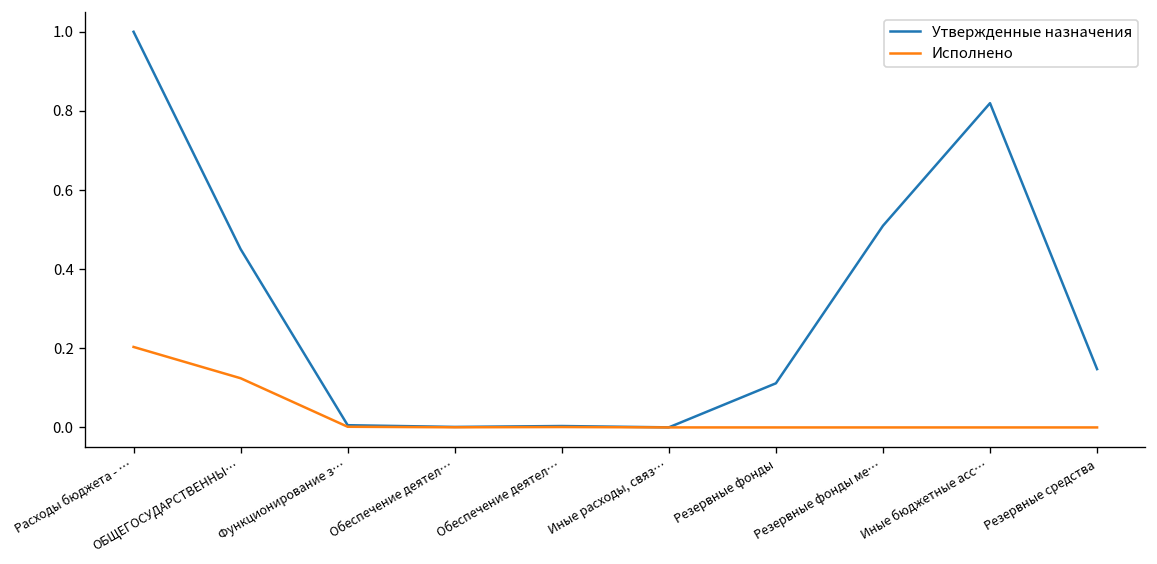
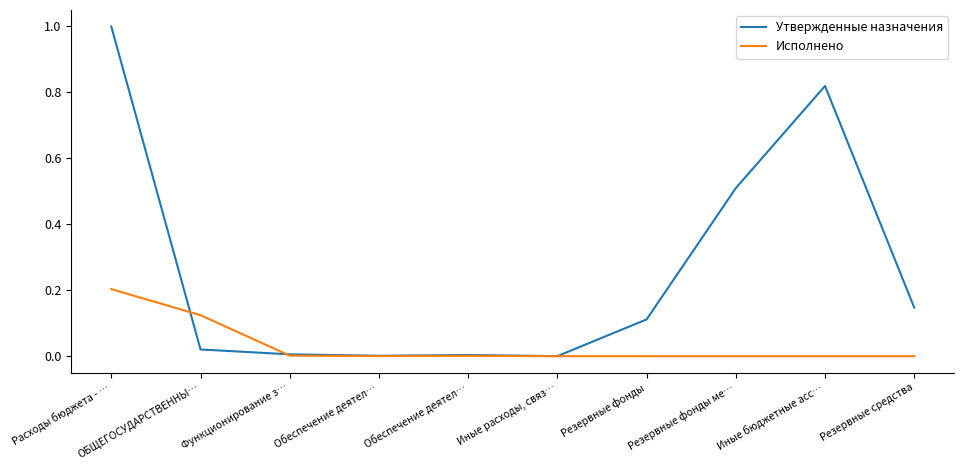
Утвержденные назначения, ОБЩЕГОСУДАРСТВЕННЫ…: 0.45 -> 0.02
